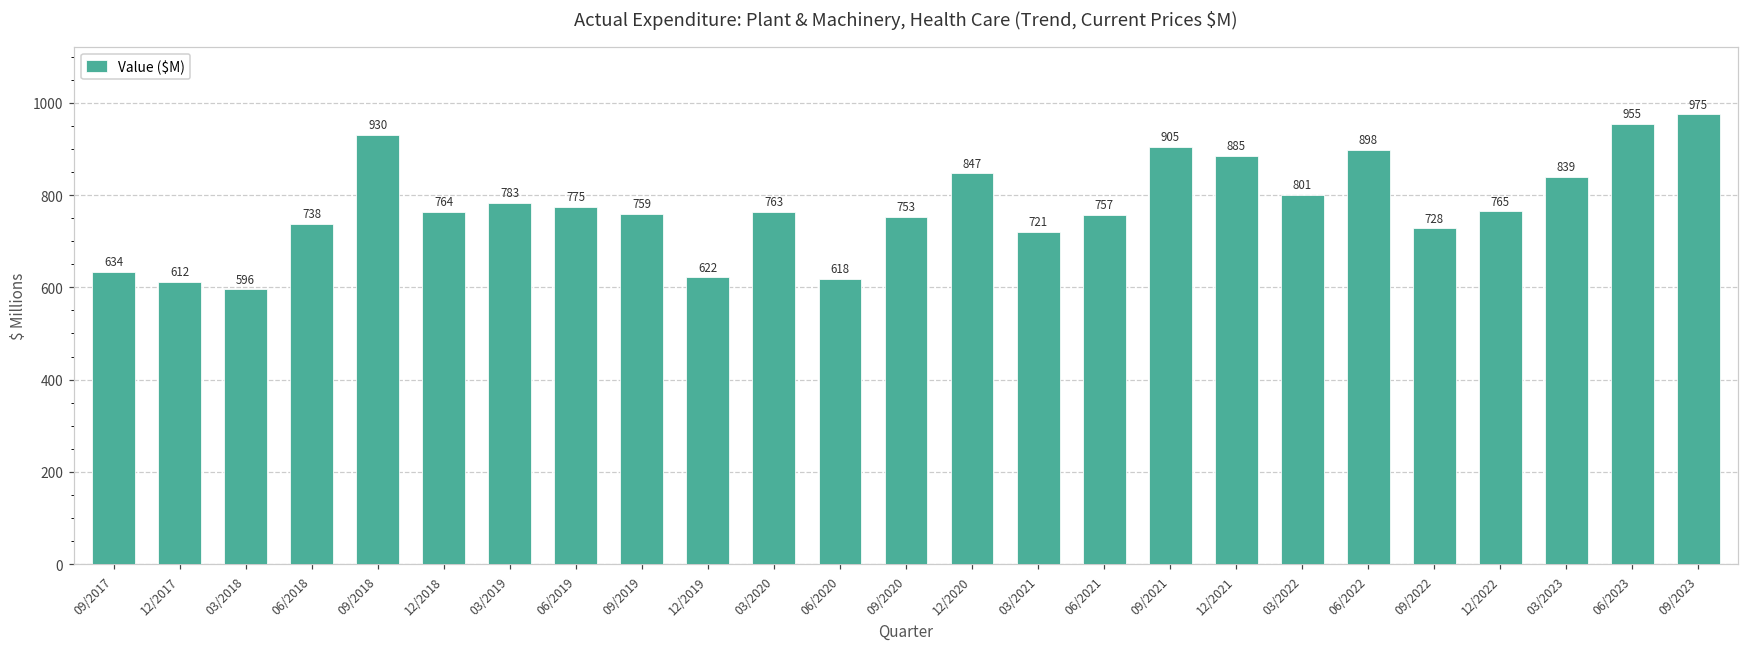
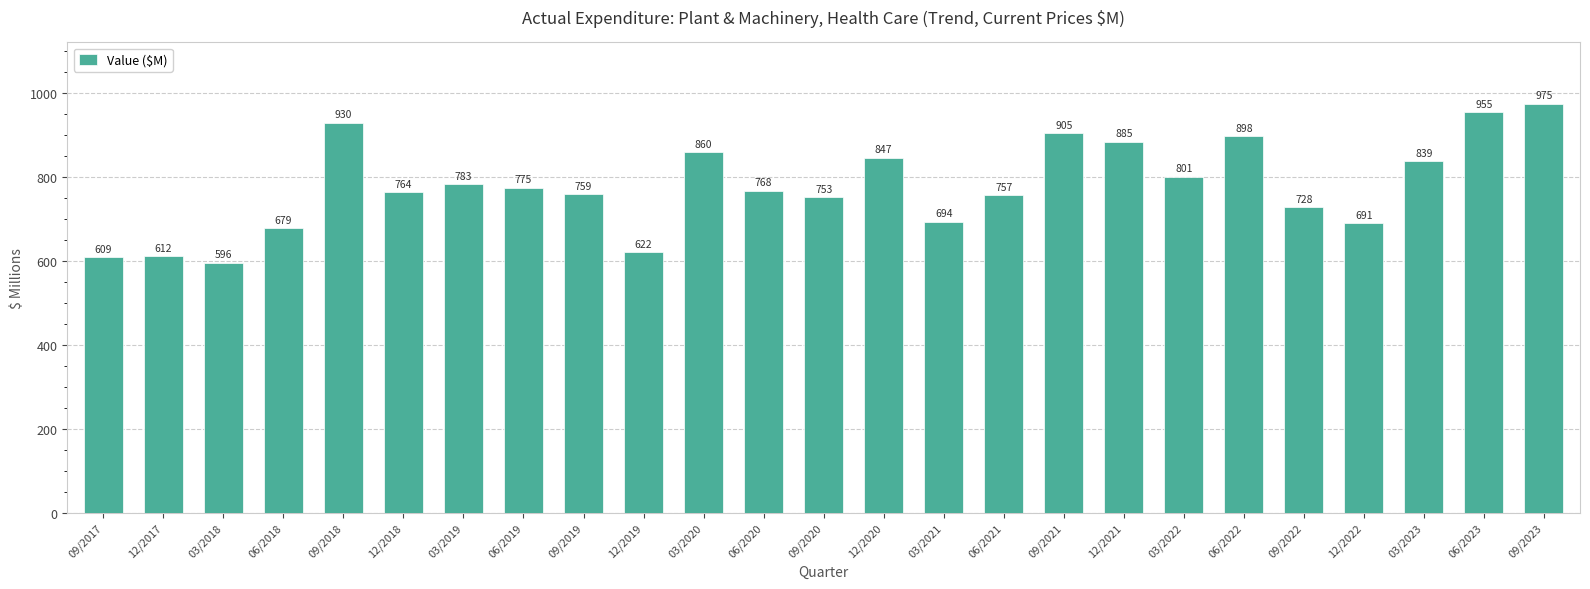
09/2017: 634 -> 609
06/2018: 738 -> 679
03/2020: 763 -> 860
06/2020: 618 -> 768
03/2021: 721 -> 694
12/2022: 765 -> 691
